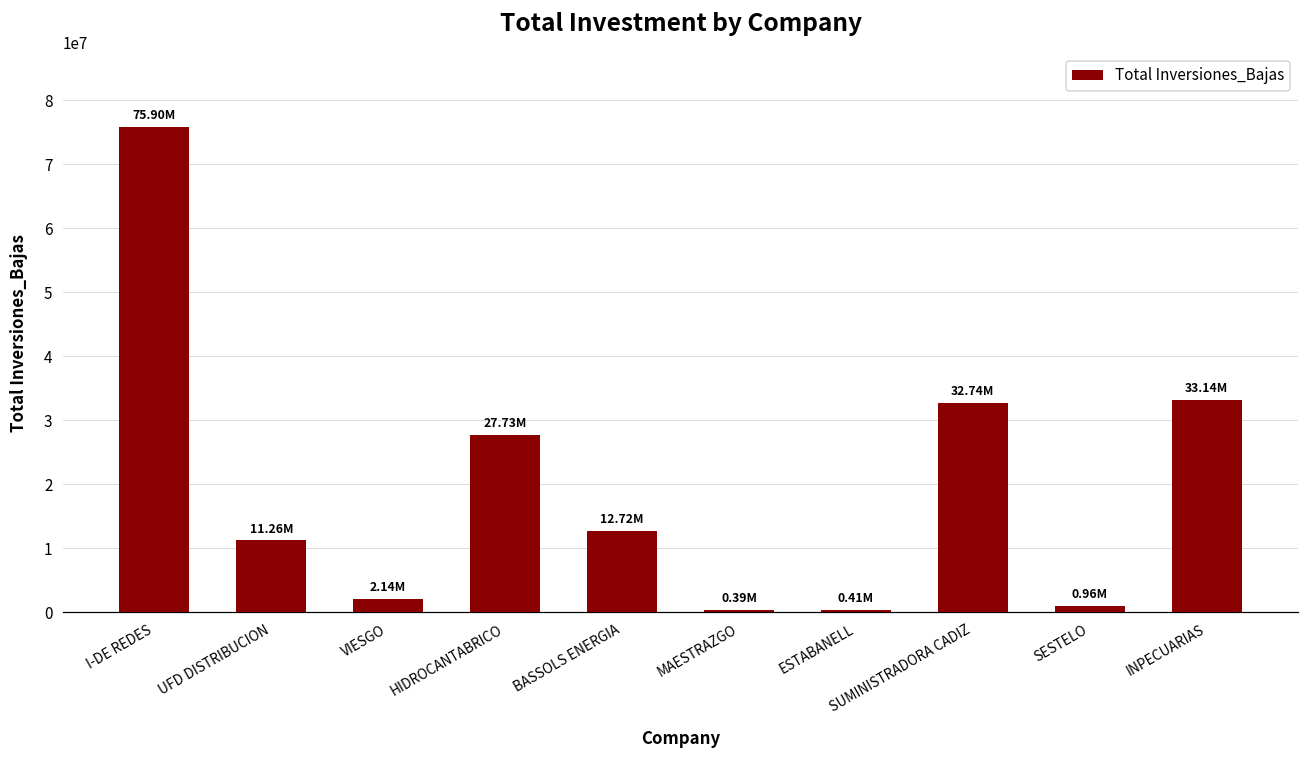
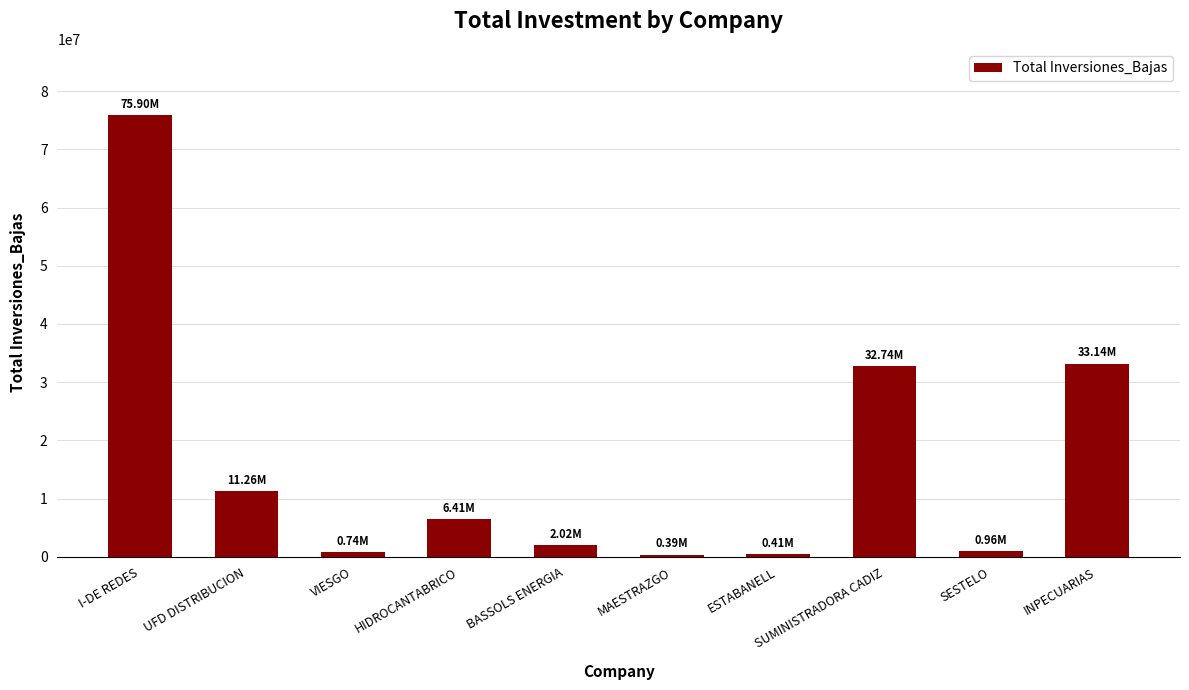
VIESGO: 2.14M -> 0.74M
HIDROCANTABRICO: 27.73M -> 6.41M
BASSOLS ENERGIA: 12.72M -> 2.02M
